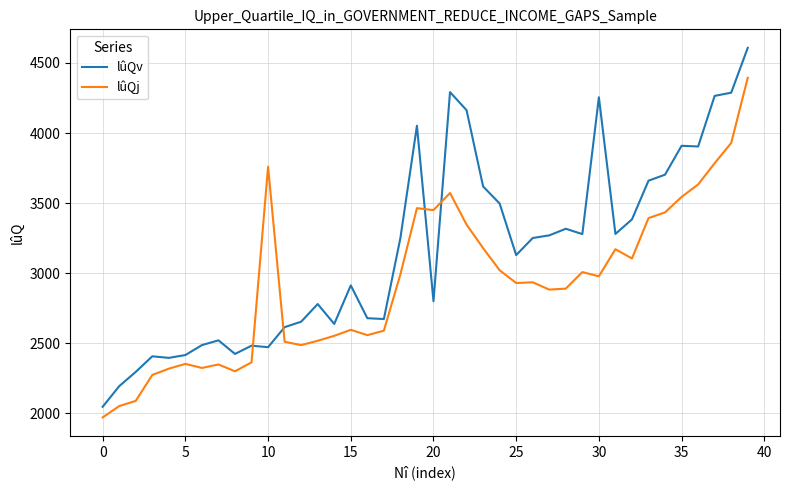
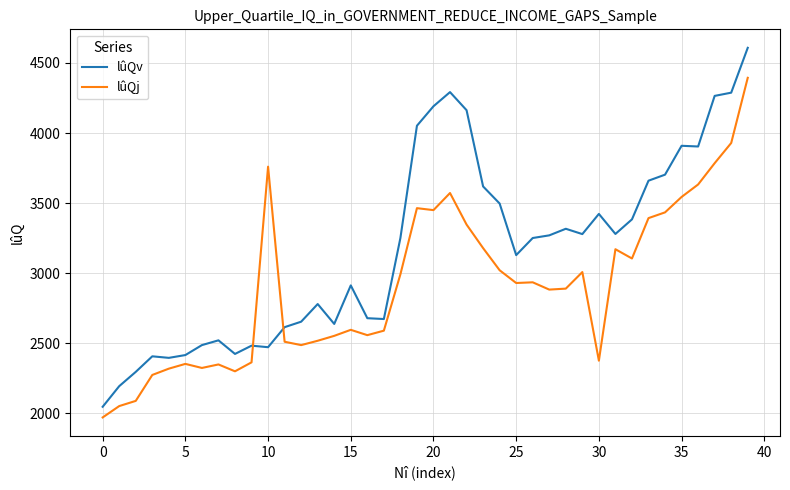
lûQv, 20: 2800 -> 4190
lûQv, 30: 4260 -> 3420
lûQj, 30: 2980 -> 2380
